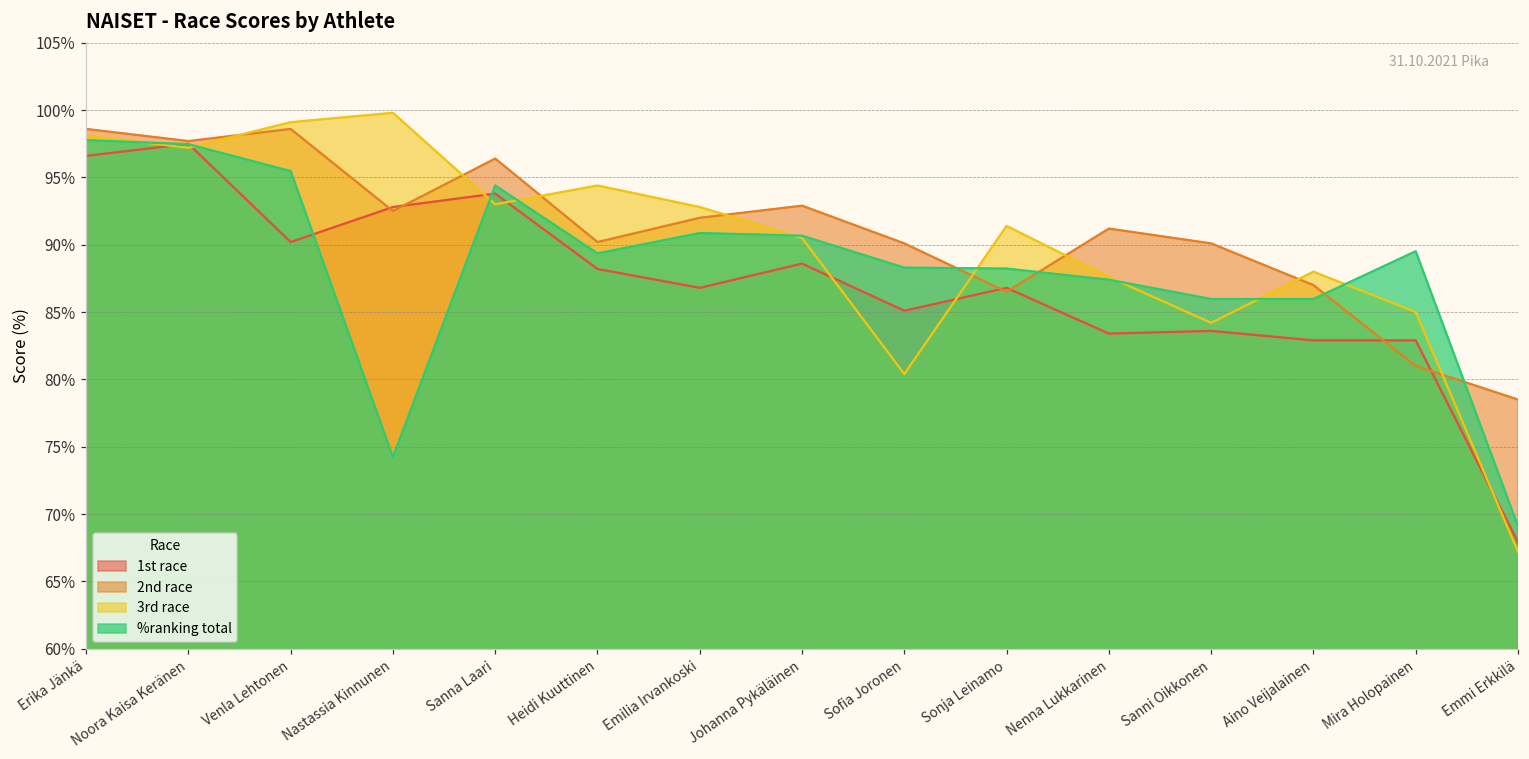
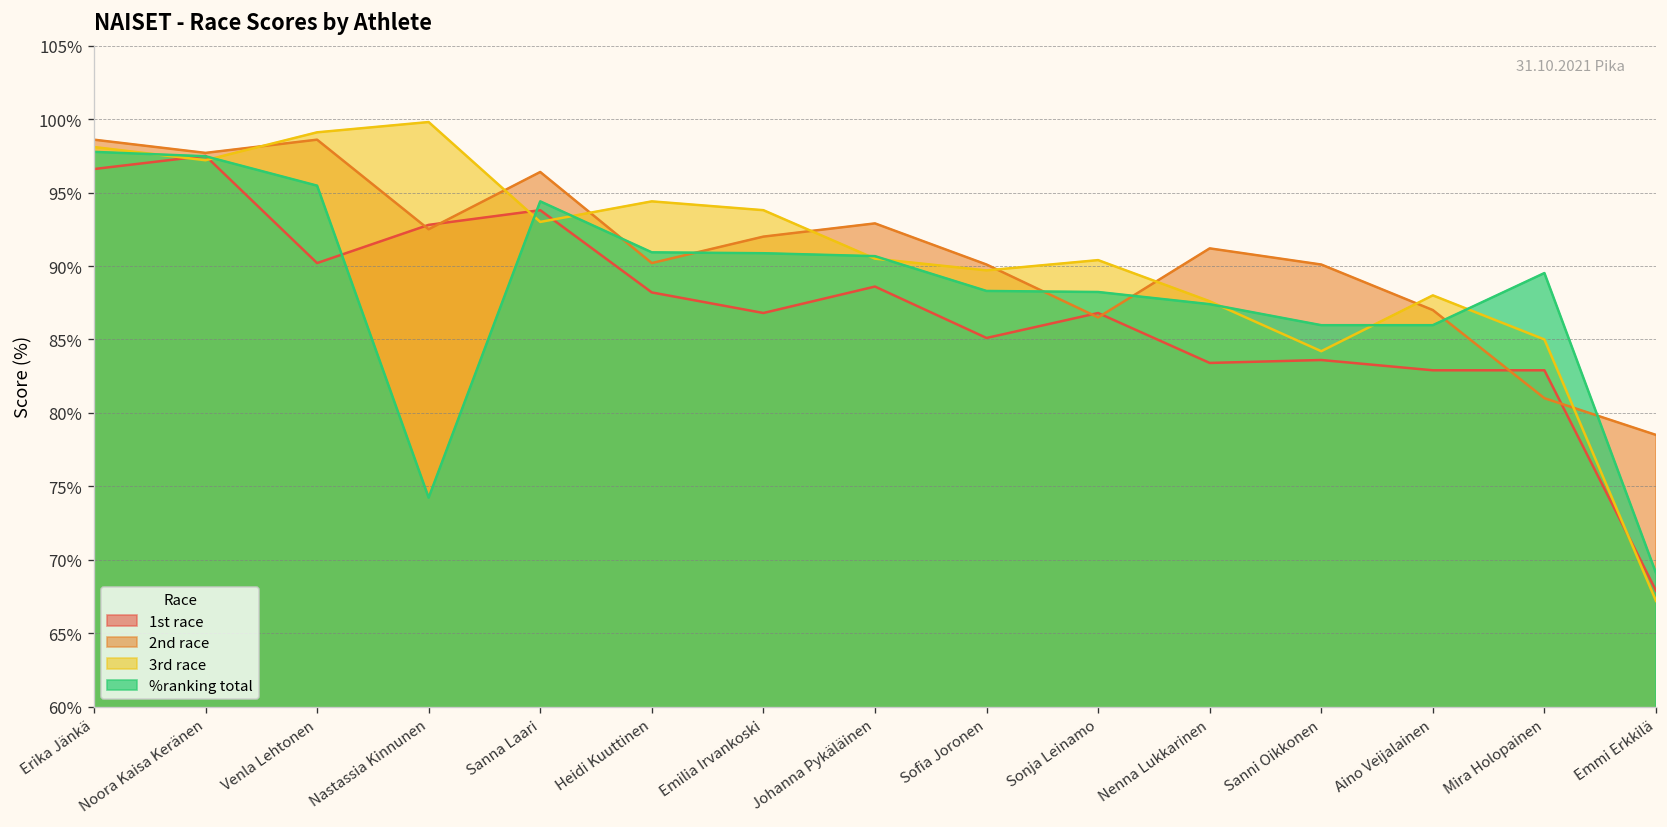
%ranking total, Heidi Kuuttinen: 89.4% -> 90.9%
3rd race, Emilia Irvankoski: 92.8% -> 93.8%
3rd race, Sofia Joronen: 80.4% -> 89.7%
3rd race, Sonja Leinamo: 91.4% -> 90.4%
